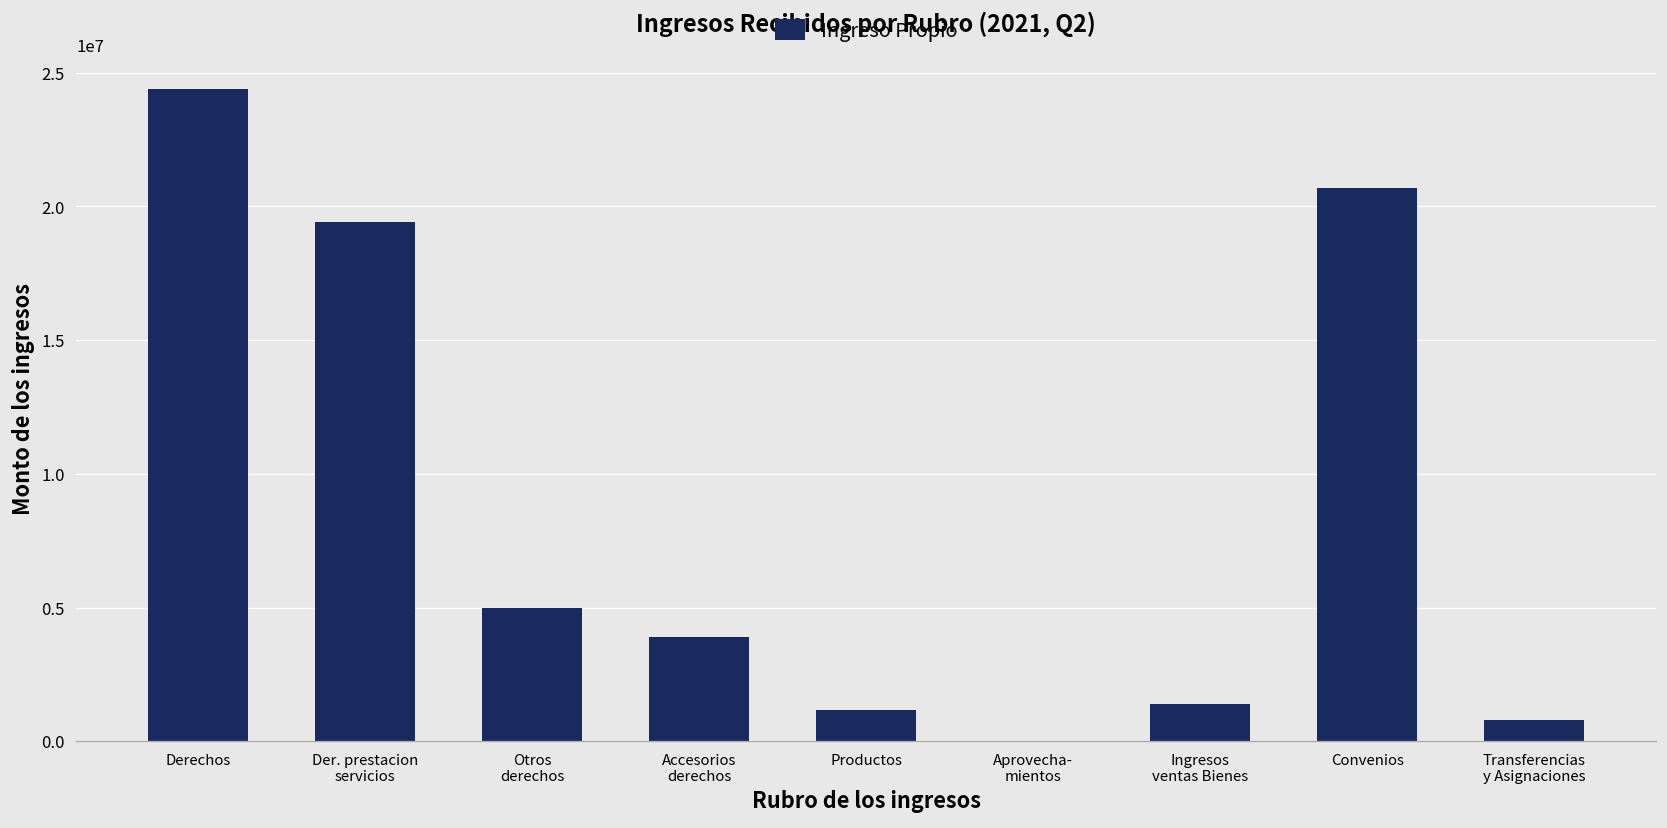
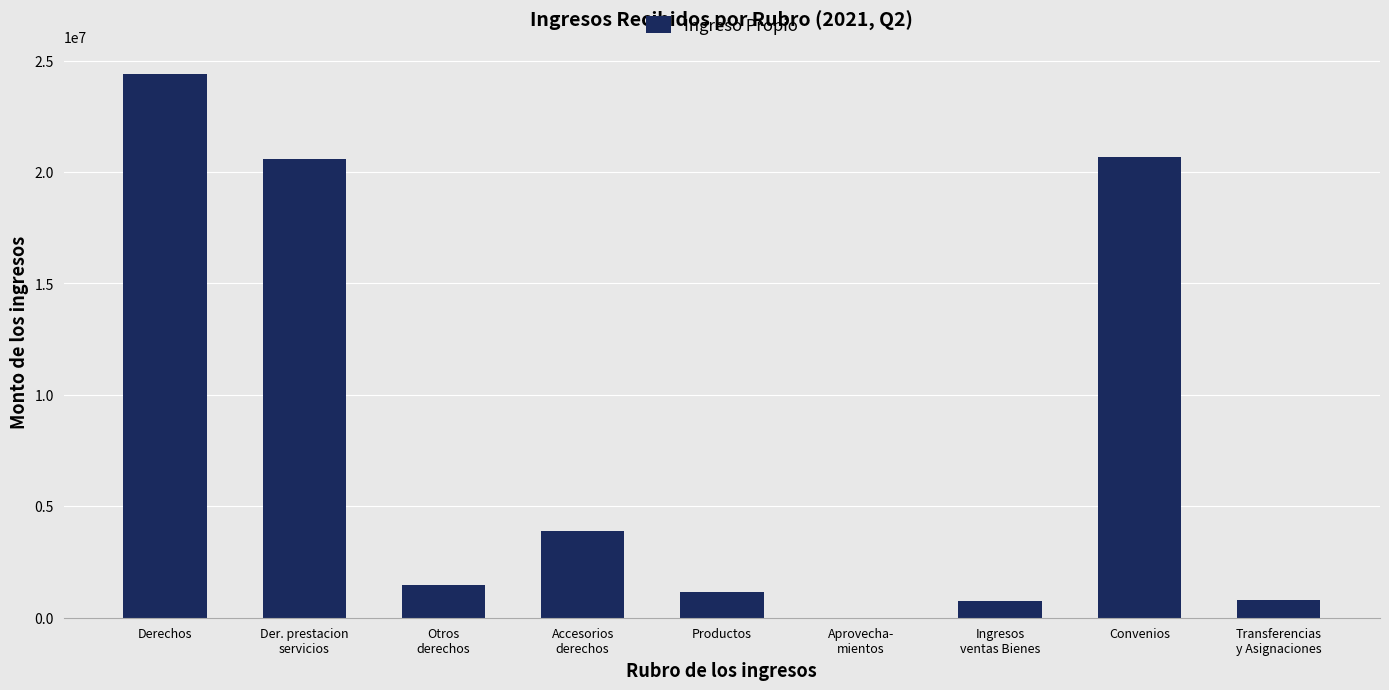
Der. prestacion servicios: 19400000 -> 20600000
Otros derechos: 5000000 -> 1500000
Ingresos ventas Bienes: 1400000 -> 800000
